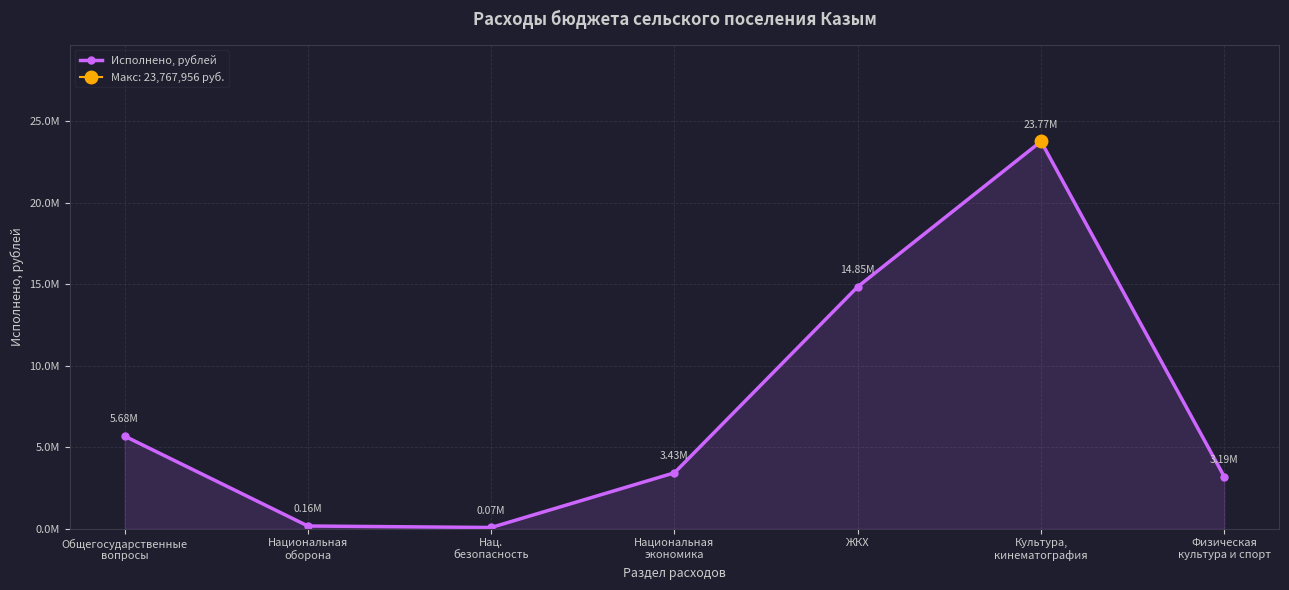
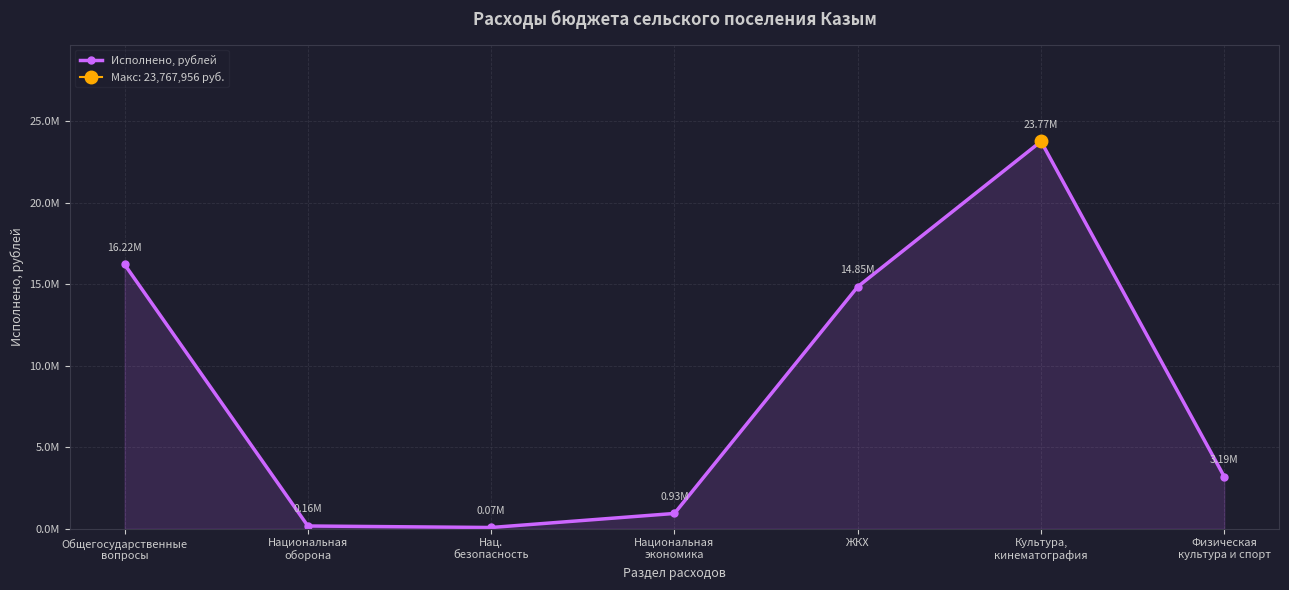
Исполнено, рублей, Общегосударственные вопросы: 5.68M -> 16.22M
Исполнено, рублей, Национальная экономика: 3.43M -> 0.93M
